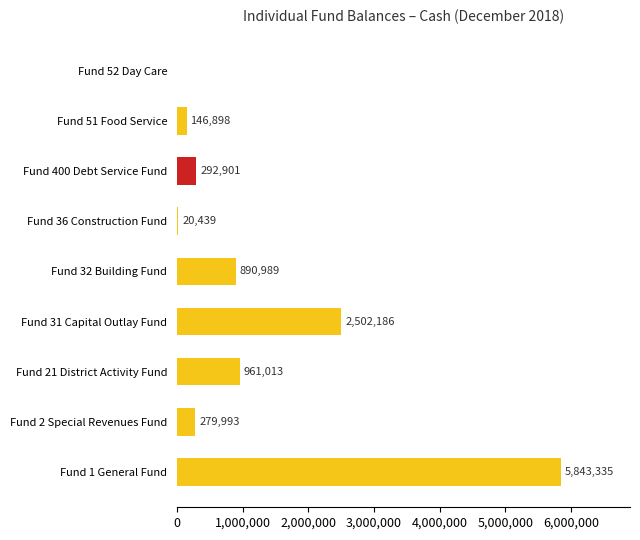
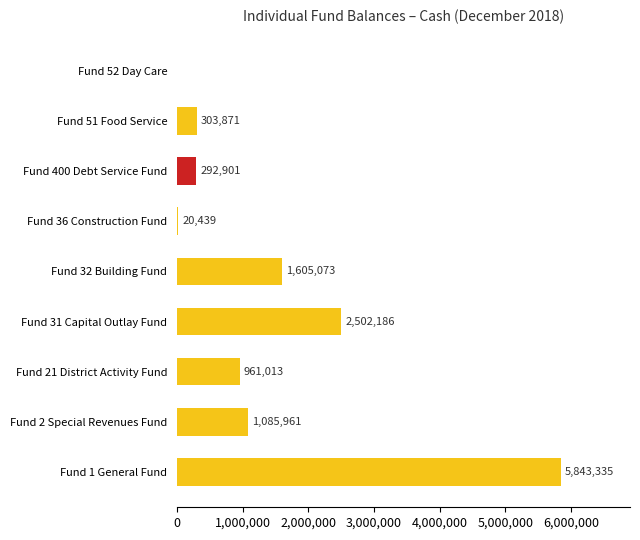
Fund 51 Food Service: 146,898 -> 303,871
Fund 32 Building Fund: 890,989 -> 1,605,073
Fund 2 Special Revenues Fund: 279,993 -> 1,085,961
